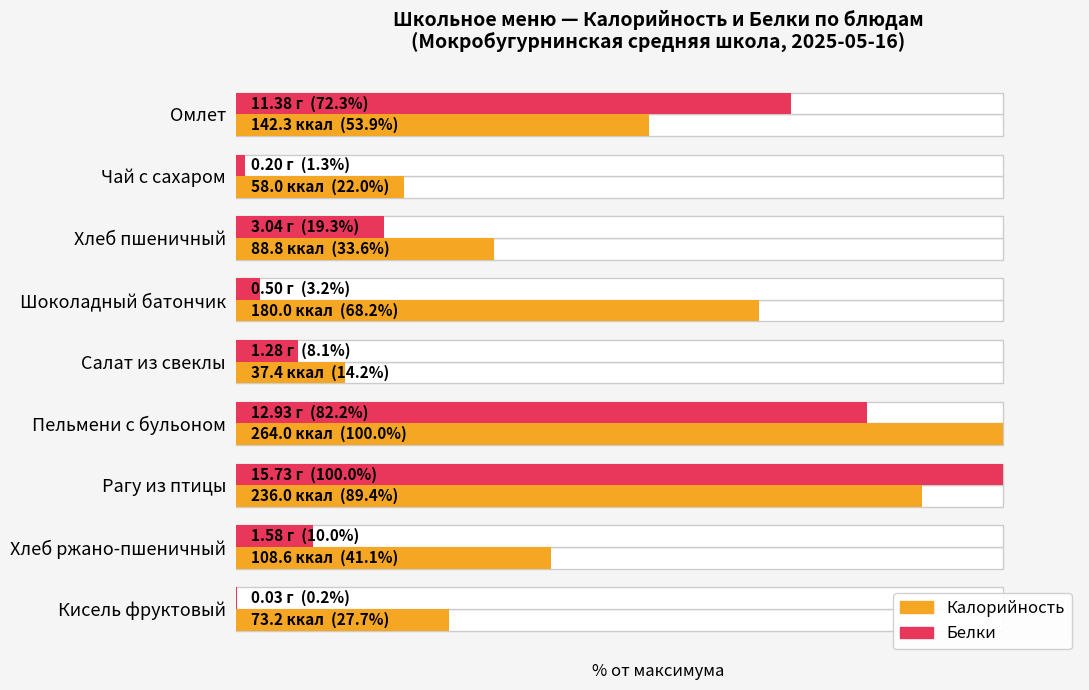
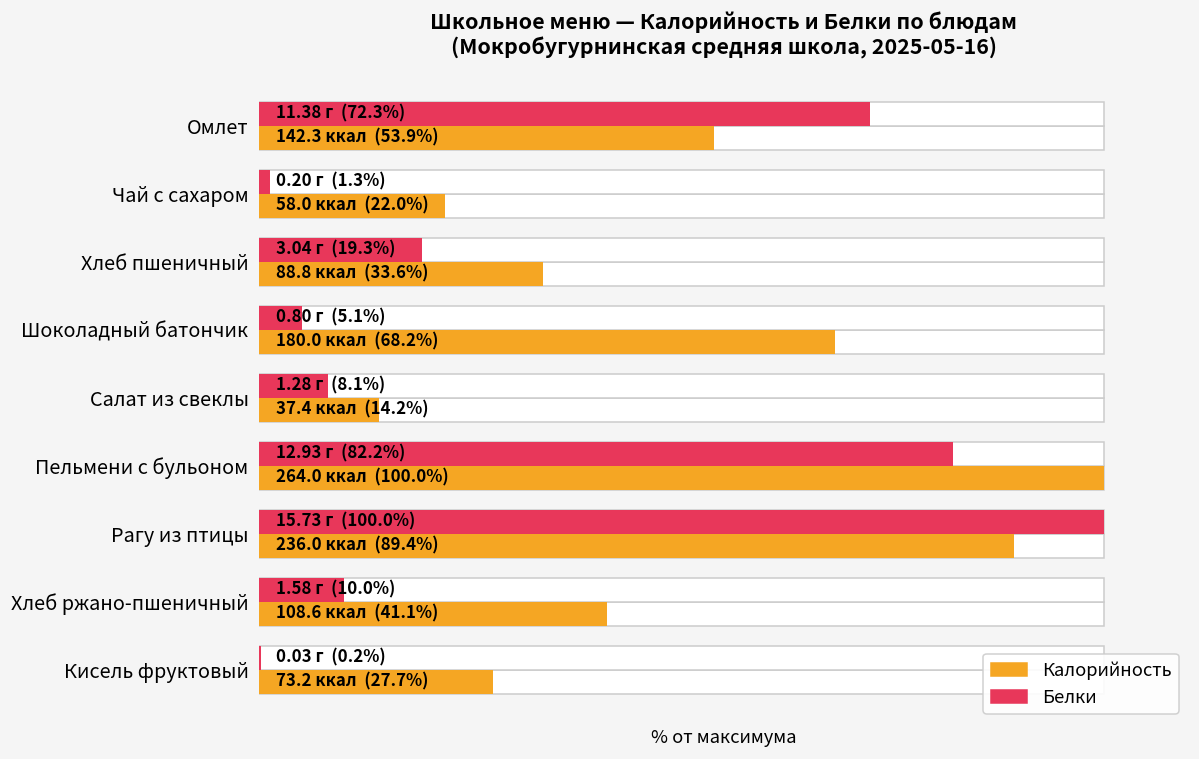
Белки, Шоколадный батончик: 0.50 г (3.2%) -> 0.80 г (5.1%)
